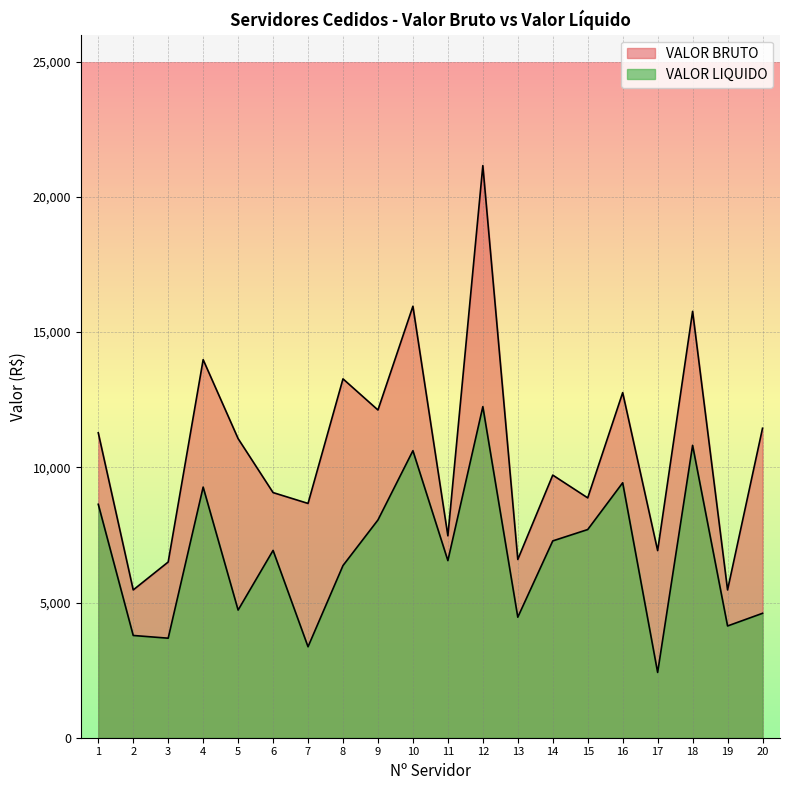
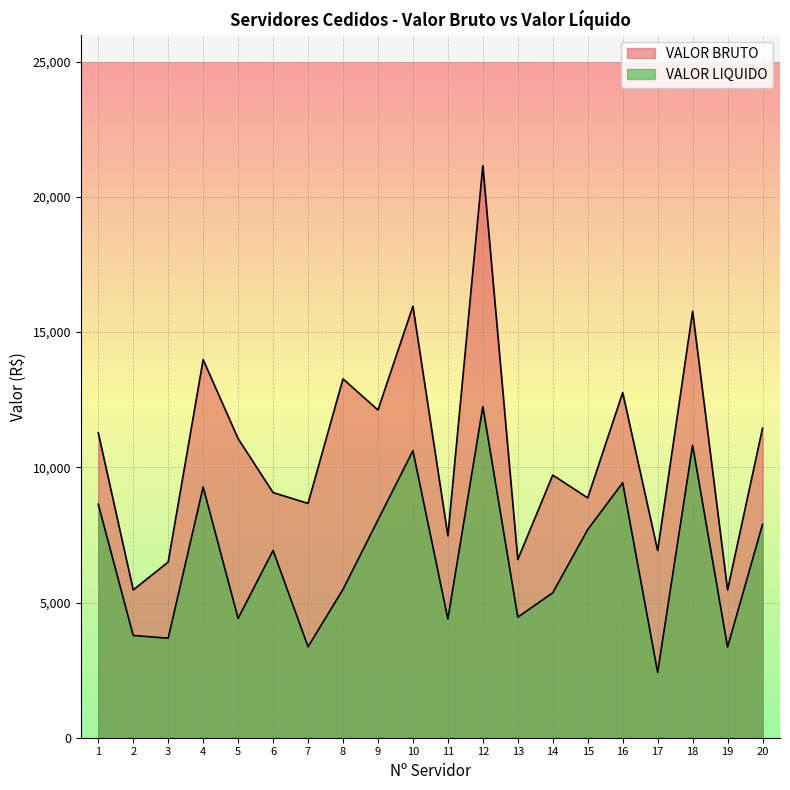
VALOR LIQUIDO, 5: 4,700 -> 4,400
VALOR LIQUIDO, 8: 6,400 -> 5,500
VALOR LIQUIDO, 11: 6,600 -> 4,400
VALOR LIQUIDO, 14: 7,300 -> 5,400
VALOR LIQUIDO, 19: 4,100 -> 3,400
VALOR LIQUIDO, 20: 4,600 -> 7,900
